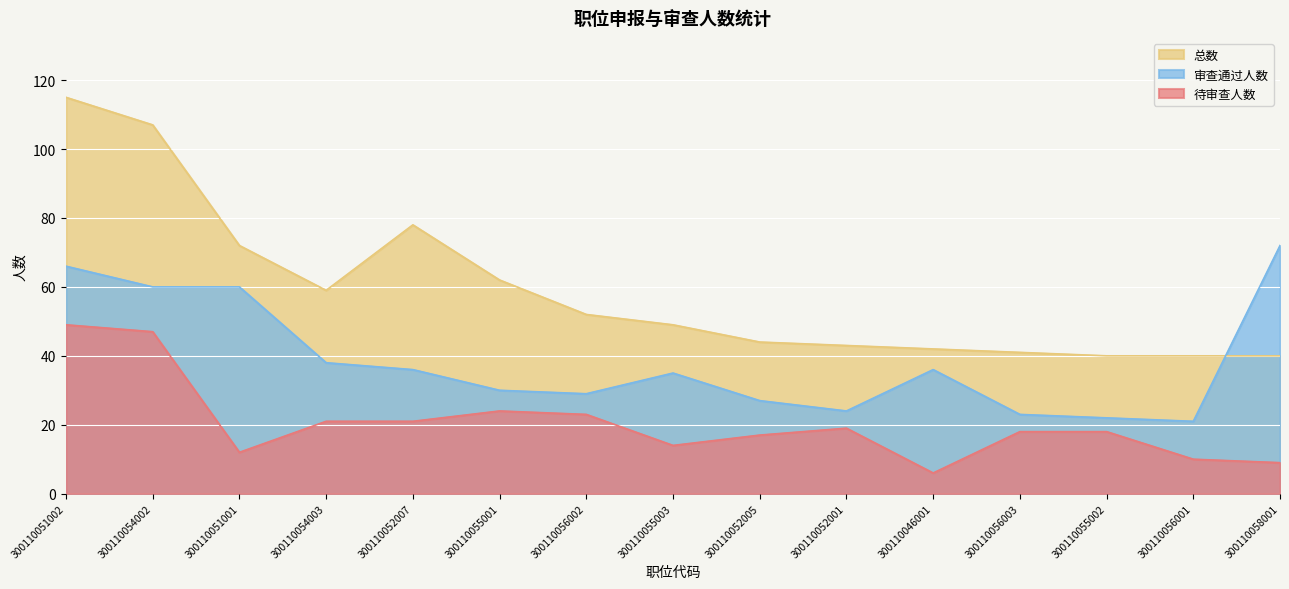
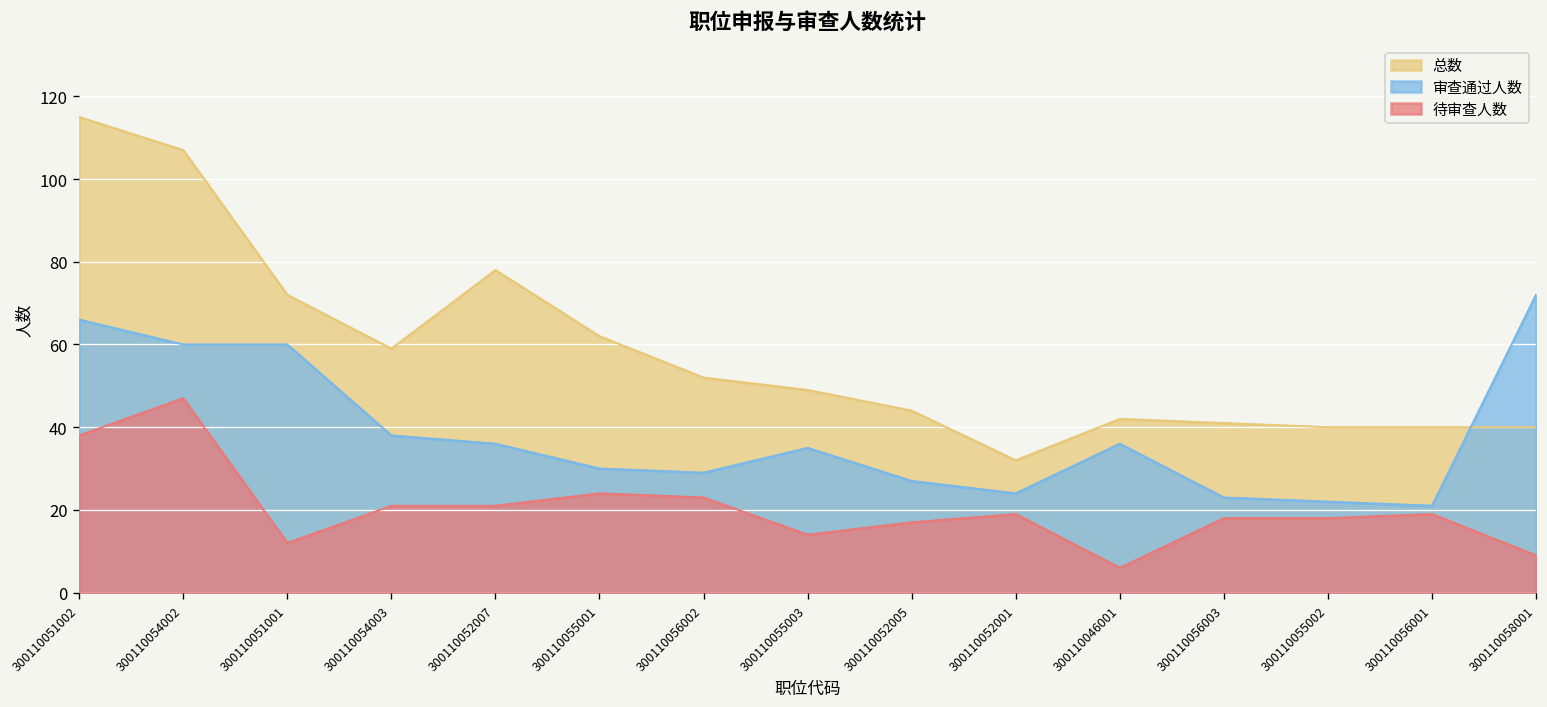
待审查人数, 300110051002: 49 -> 38
总数, 300110052001: 43 -> 32
待审查人数, 300110056001: 10 -> 19
